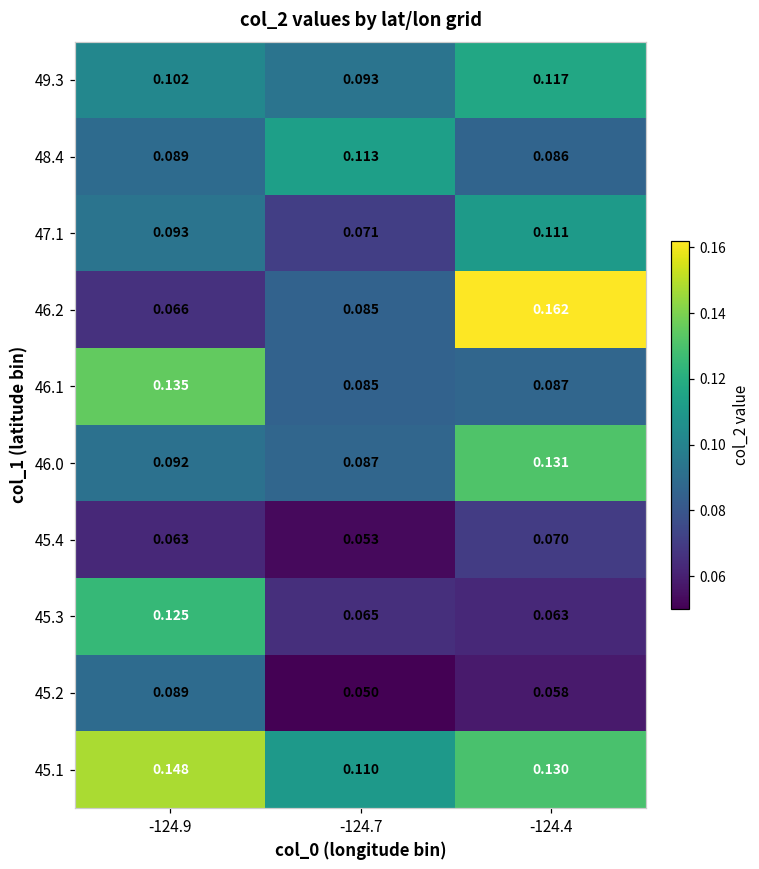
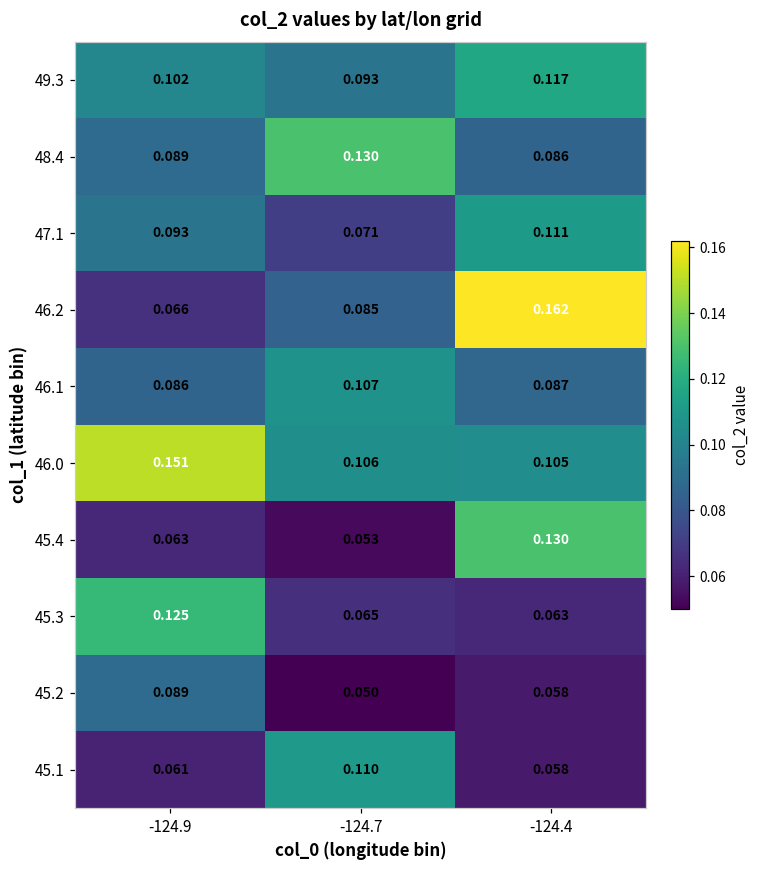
48.4, -124.7: 0.113 -> 0.130
46.1, -124.9: 0.135 -> 0.086
46.1, -124.7: 0.085 -> 0.107
46.0, -124.9: 0.092 -> 0.151
46.0, -124.7: 0.087 -> 0.106
46.0, -124.4: 0.131 -> 0.105
45.4, -124.4: 0.070 -> 0.130
45.1, -124.9: 0.148 -> 0.061
45.1, -124.4: 0.130 -> 0.058
